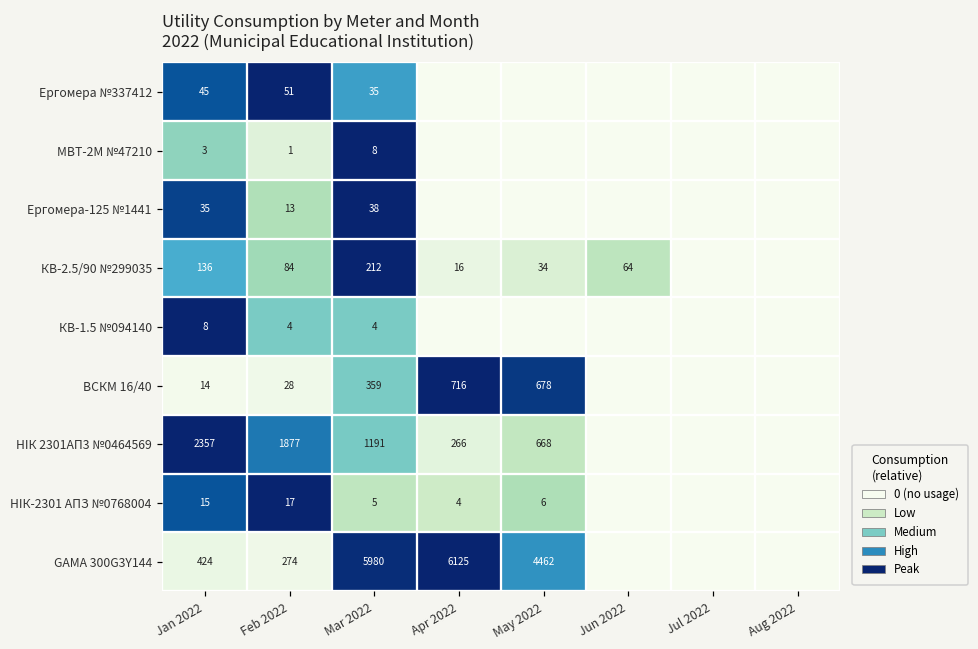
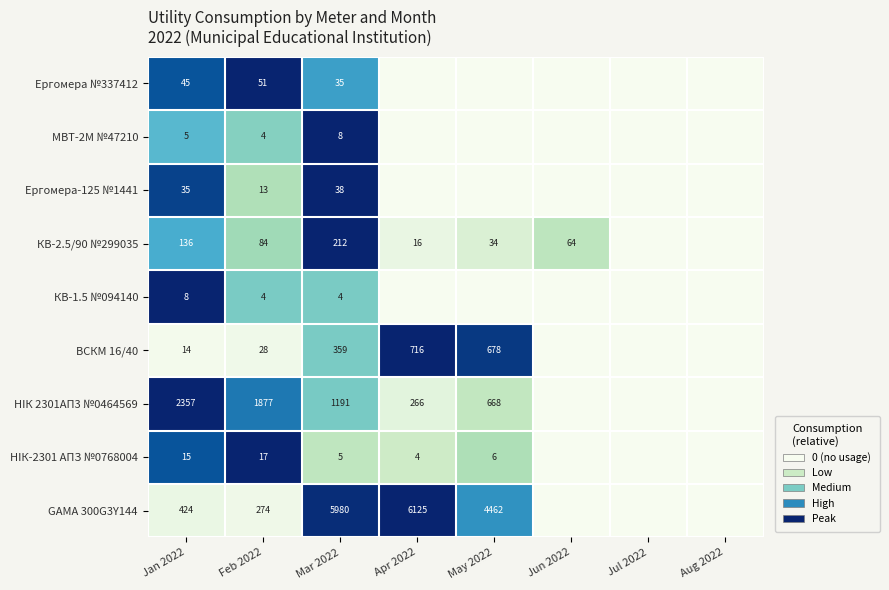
МВТ-2М №47210, Jan 2022: 3 -> 5
МВТ-2М №47210, Feb 2022: 1 -> 4
